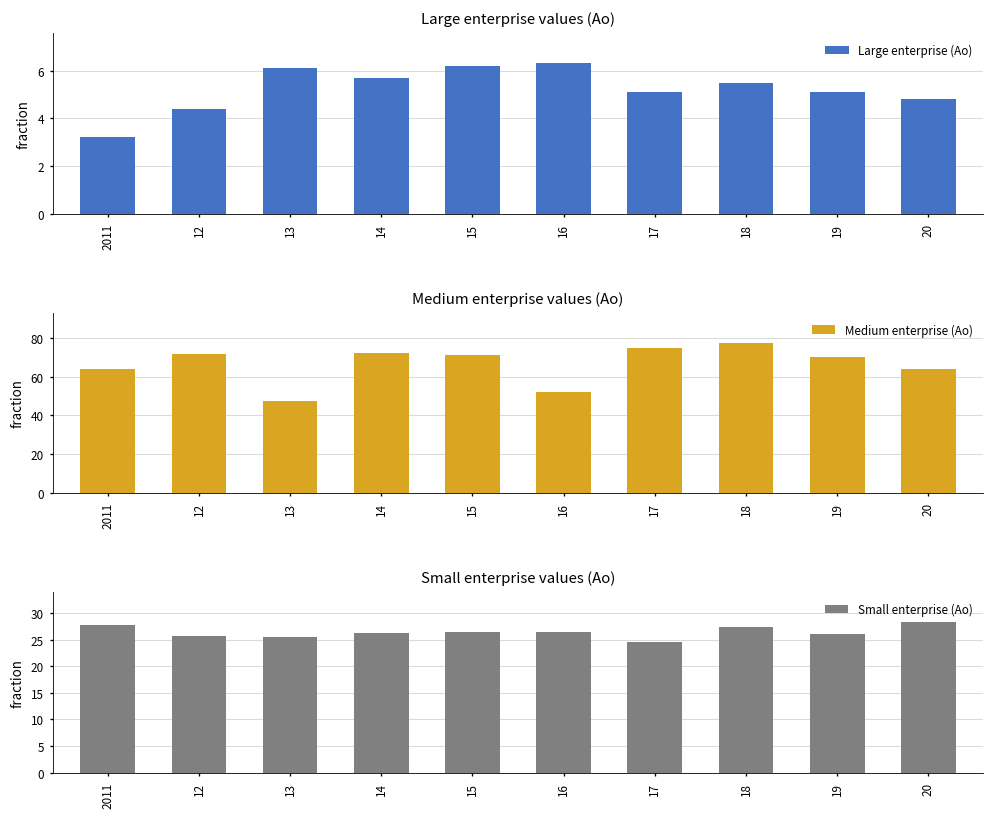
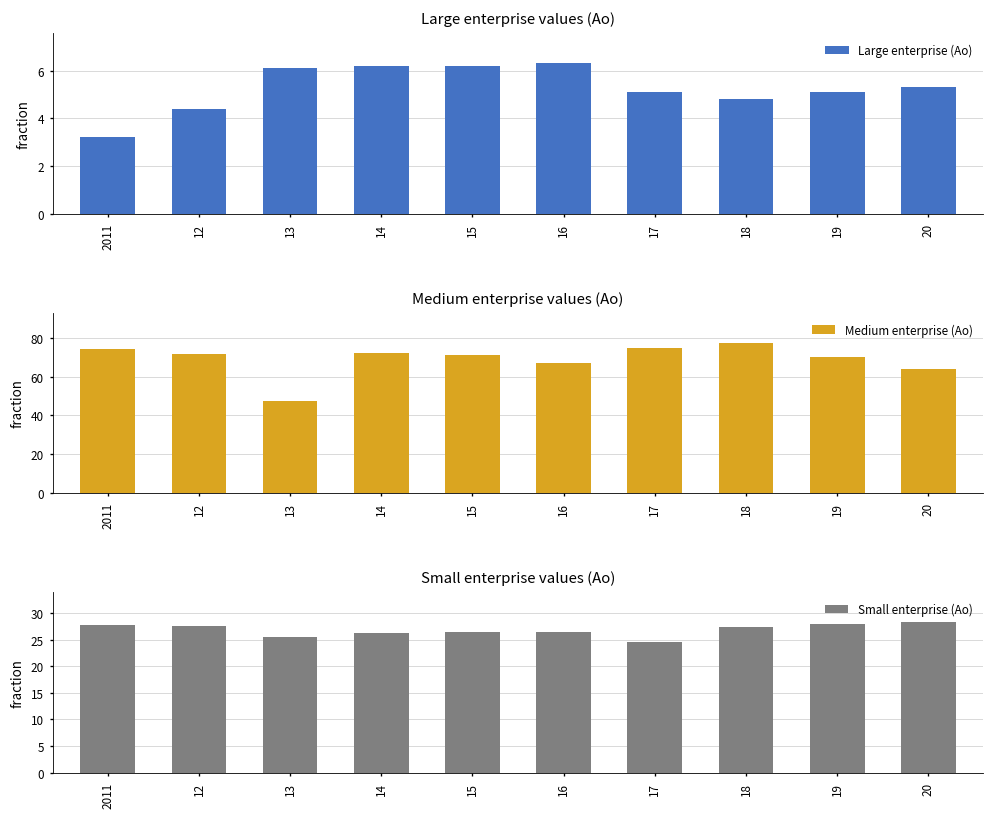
Large enterprise values (Ao), 14: 5.7 -> 6.2
Large enterprise values (Ao), 18: 5.5 -> 4.8
Large enterprise values (Ao), 20: 4.8 -> 5.3
Medium enterprise values (Ao), 2011: 64 -> 74
Medium enterprise values (Ao), 16: 52 -> 67
Small enterprise values (Ao), 12: 26 -> 28
Small enterprise values (Ao), 19: 26 -> 28
